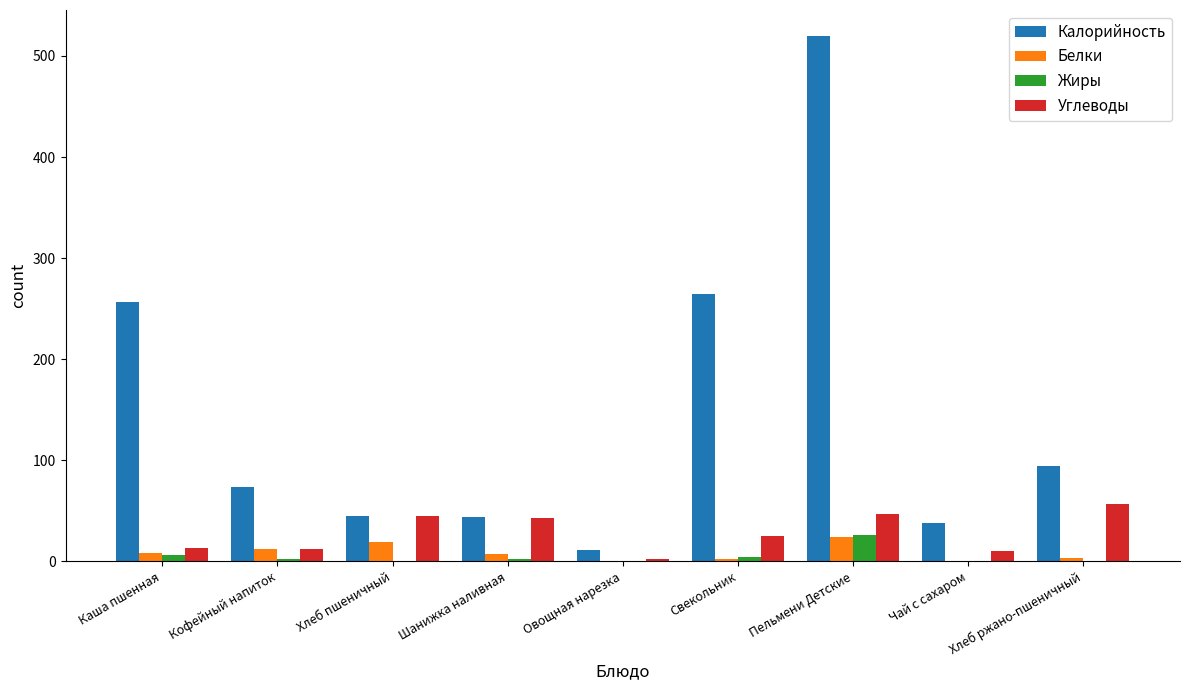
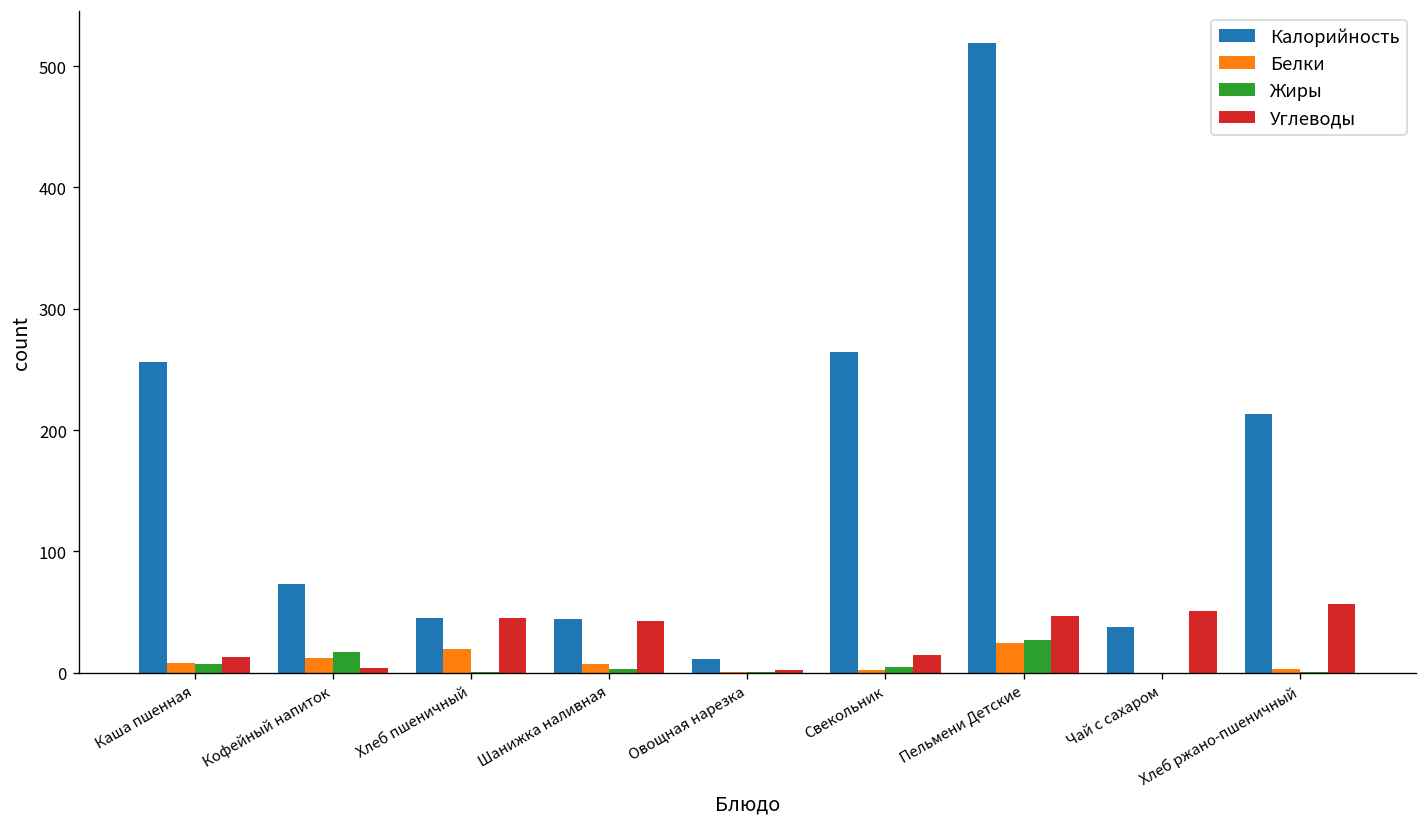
Жиры, Кофейный напиток: 2 -> 17
Углеводы, Кофейный напиток: 12 -> 4
Углеводы, Свекольник: 25 -> 15
Углеводы, Чай с сахаром: 10 -> 50
Калорийность, Хлеб ржано-пшеничный: 95 -> 213
